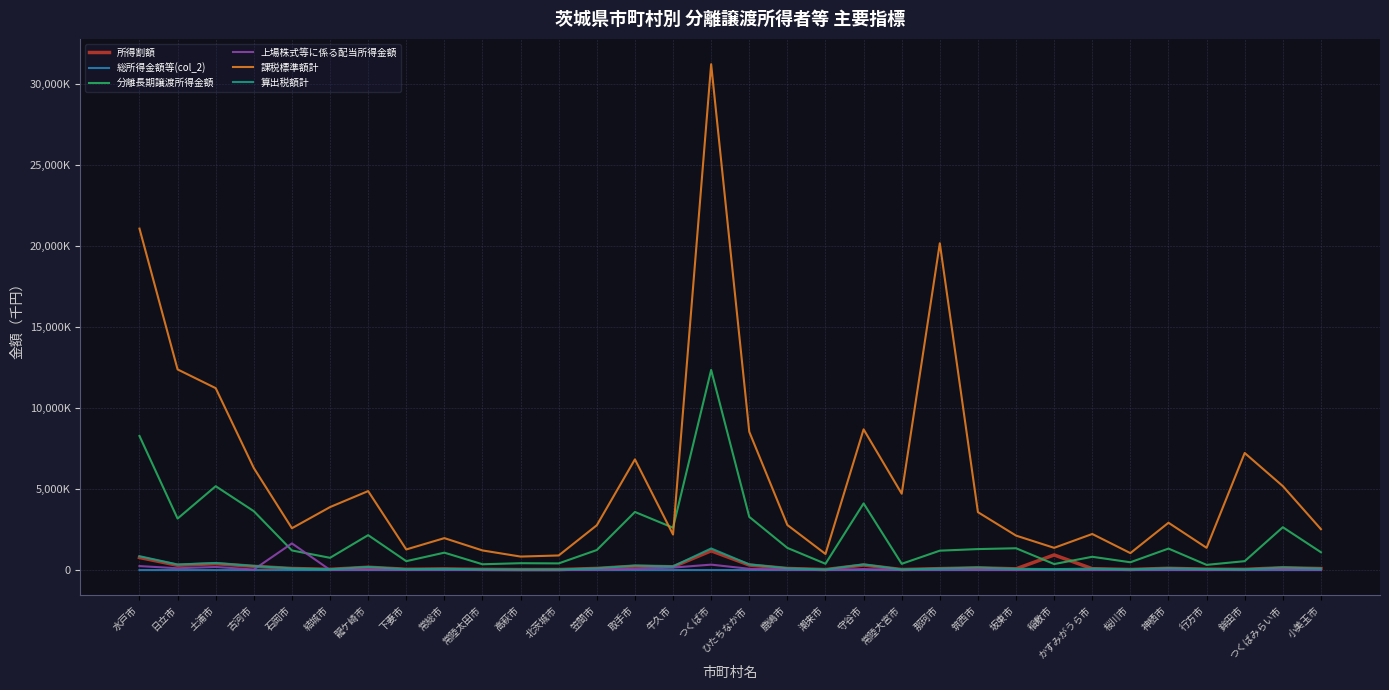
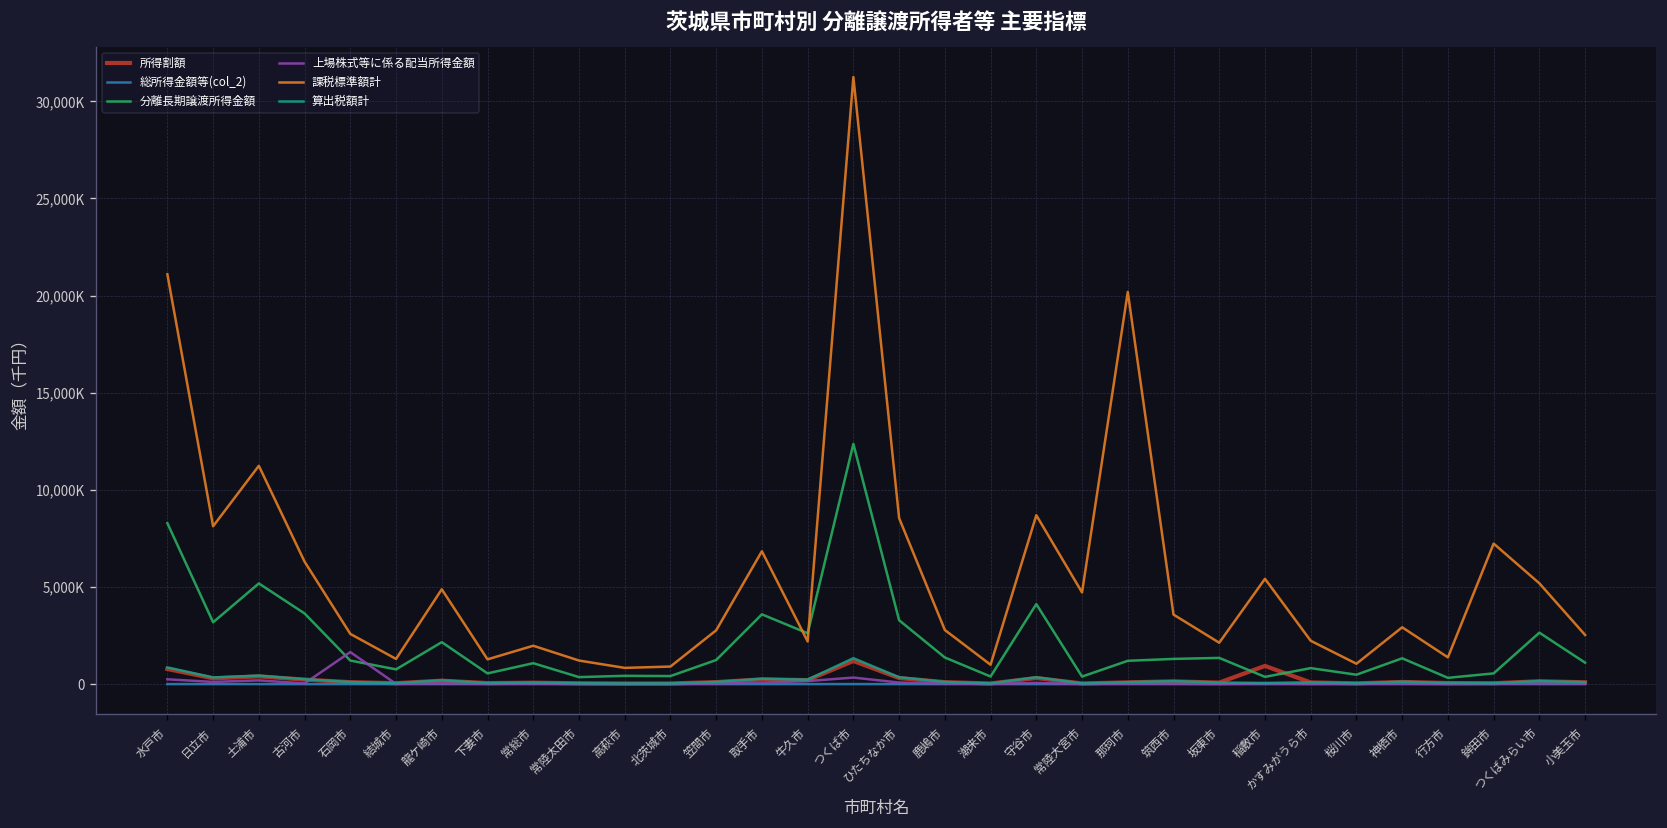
課税標準額計, 日立市: 12,400,000 -> 8,100,000
課税標準額計, 結城市: 3,900,000 -> 1,300,000
課税標準額計, 稲敷市: 1,400,000 -> 5,400,000
